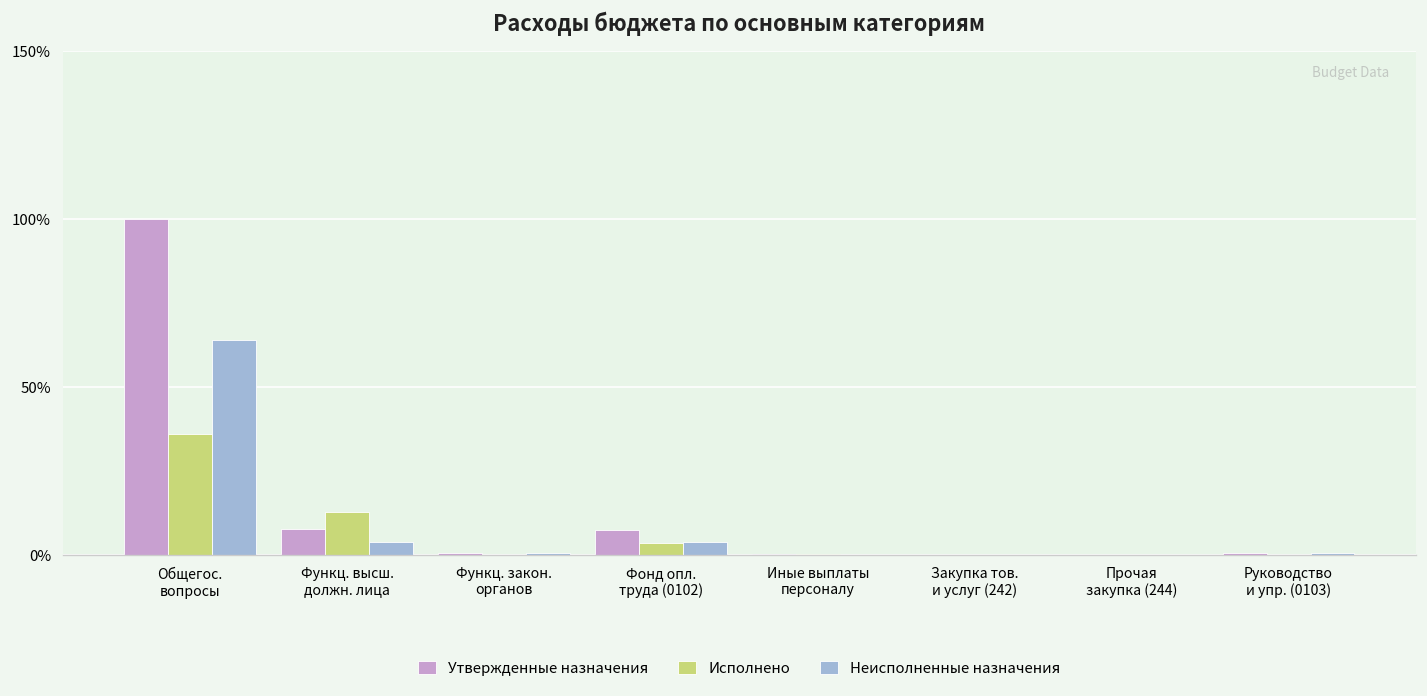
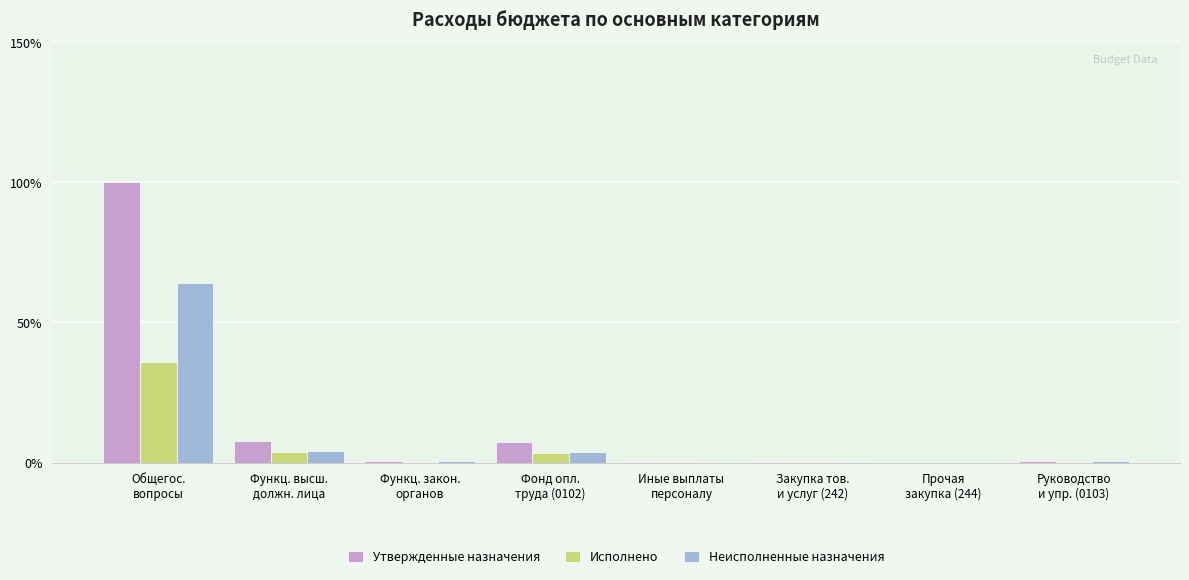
Исполнено, Функц. высш. должн. лица: 13% -> 4%
